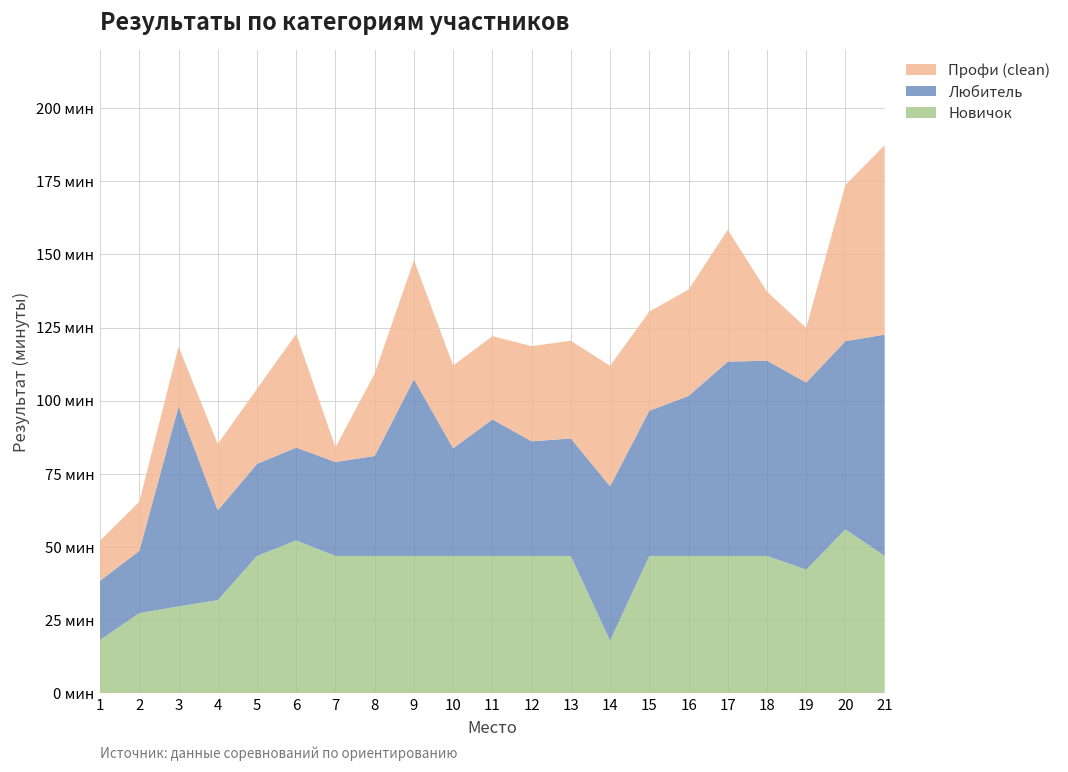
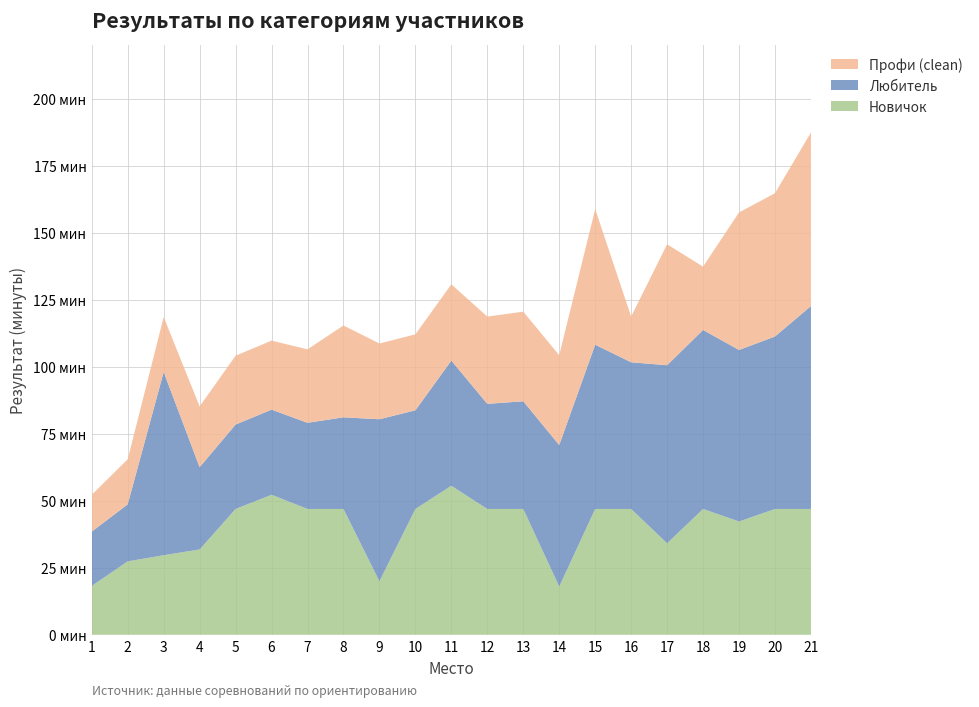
Профи (clean), 6: 39 мин -> 26 мин
Профи (clean), 7: 5 мин -> 27 мин
Профи (clean), 8: 28 мин -> 34 мин
Новичок, 9: 47 мин -> 20 мин
Профи (clean), 9: 41 мин -> 28 мин
Новичок, 11: 47 мин -> 56 мин
Профи (clean), 14: 41 мин -> 34 мин
Любитель, 15: 50 мин -> 61 мин
Профи (clean), 15: 34 мин -> 51 мин
Профи (clean), 16: 36 мин -> 17 мин
Новичок, 17: 47 мин -> 34 мин
Профи (clean), 19: 19 мин -> 51 мин
Новичок, 20: 56 мин -> 47 мин
